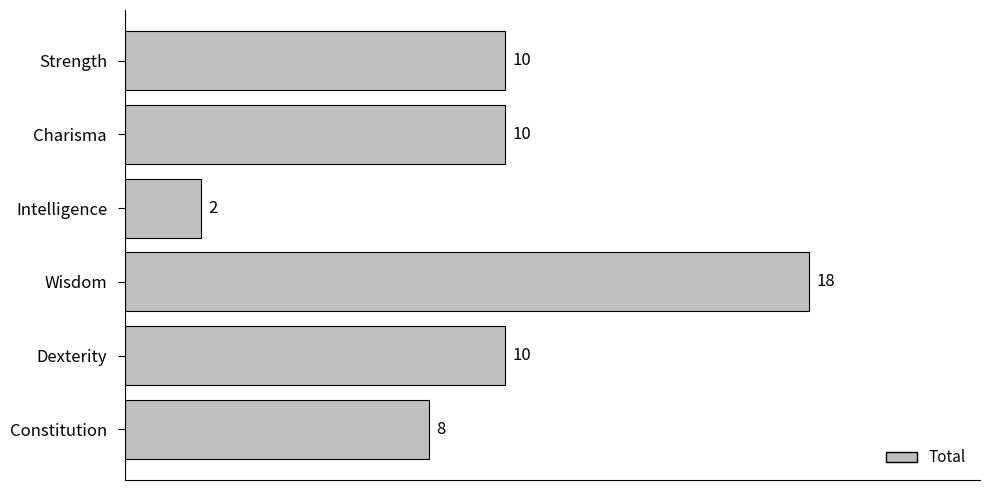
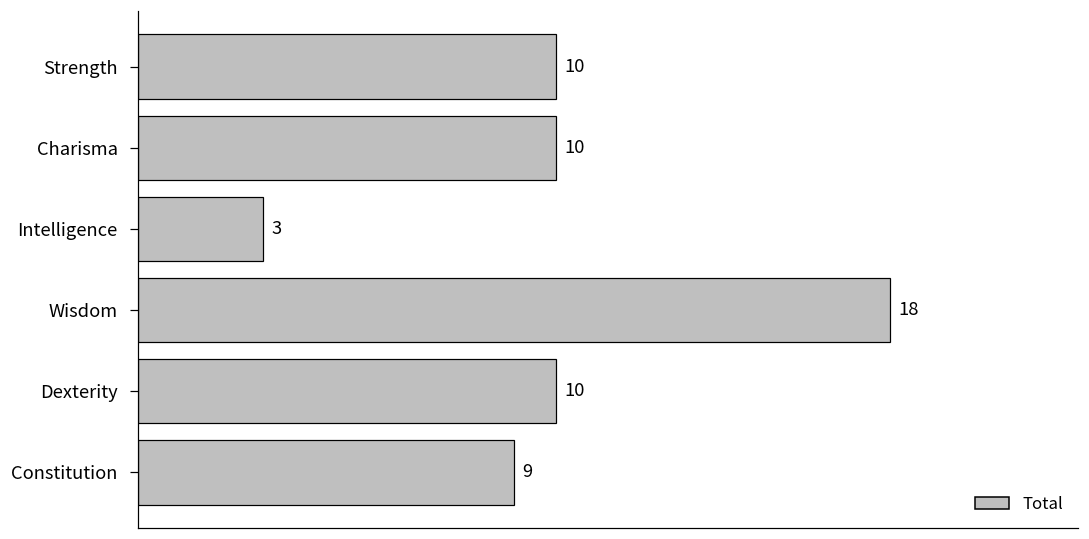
Intelligence: 2 -> 3
Constitution: 8 -> 9
